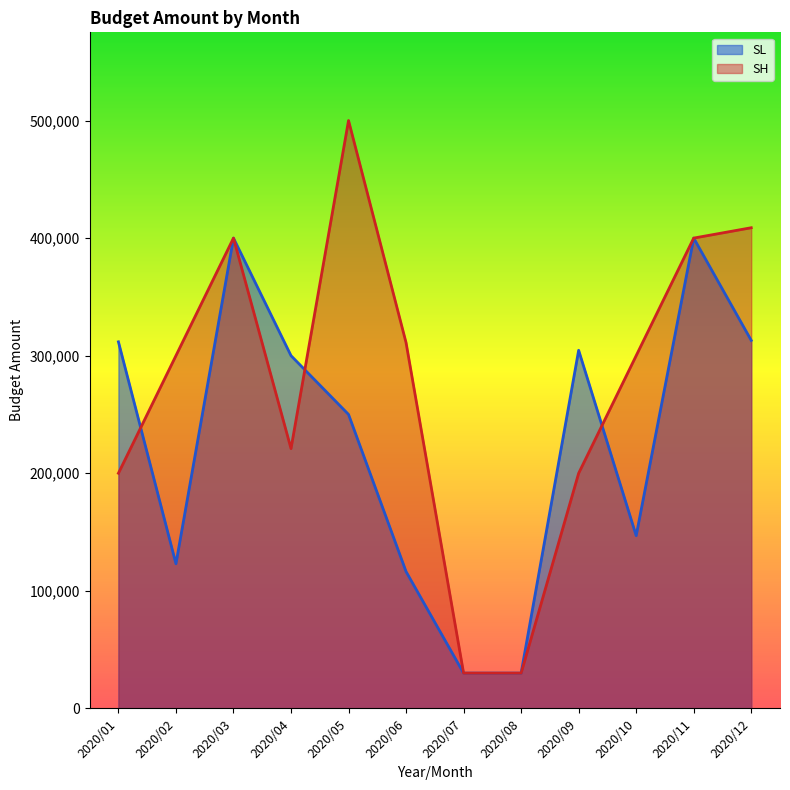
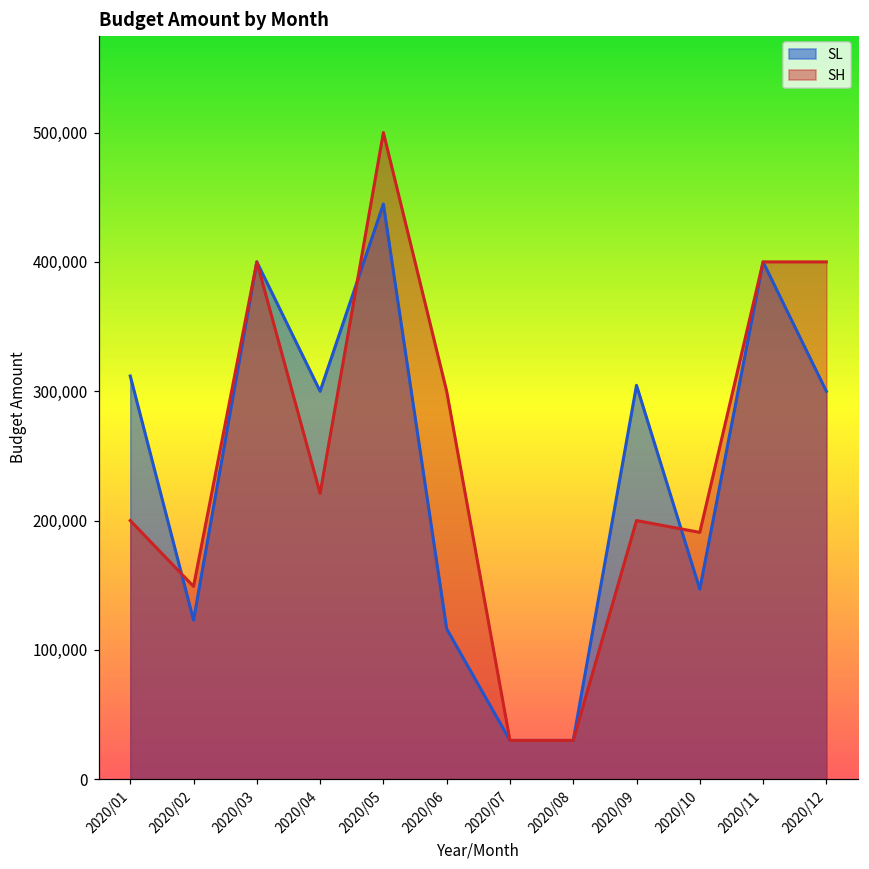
SH, 2020/02: 300,000 -> 149,000
SL, 2020/05: 250,000 -> 445,000
SH, 2020/06: 311,000 -> 300,000
SH, 2020/10: 300,000 -> 191,000
SL, 2020/12: 313,000 -> 300,000
SH, 2020/12: 409,000 -> 400,000
